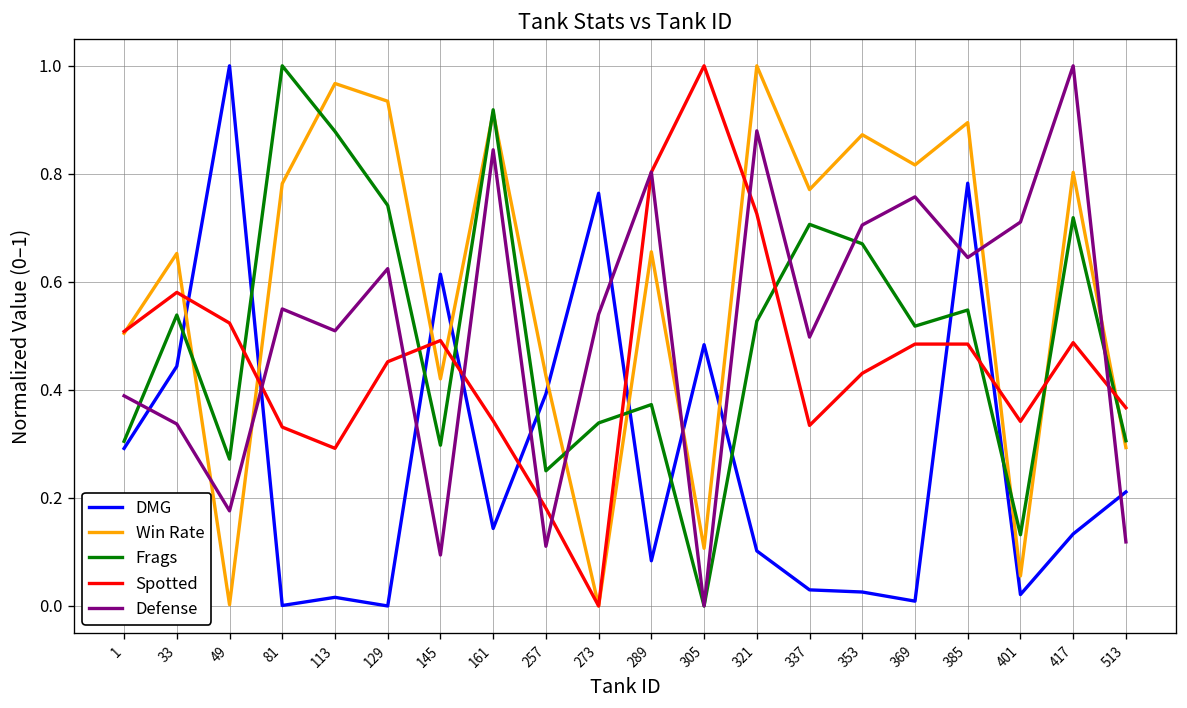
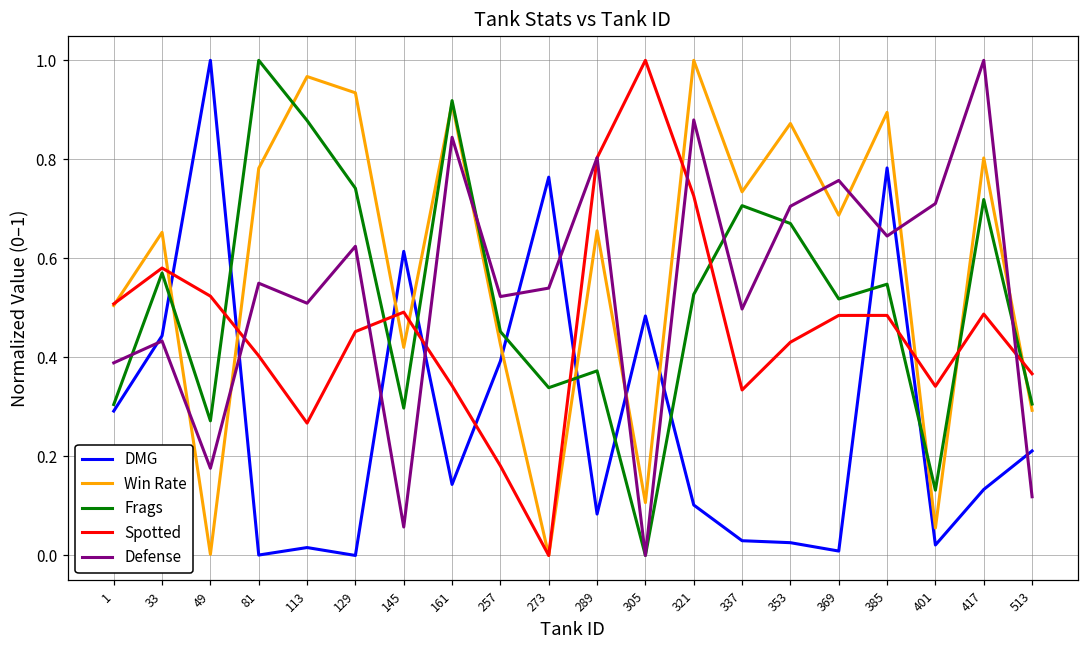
Frags, 33: 0.54 -> 0.57
Defense, 33: 0.34 -> 0.43
Spotted, 81: 0.33 -> 0.40
Spotted, 113: 0.29 -> 0.27
Defense, 145: 0.09 -> 0.06
Frags, 257: 0.25 -> 0.45
Defense, 257: 0.11 -> 0.52
Win Rate, 337: 0.77 -> 0.73
Win Rate, 369: 0.82 -> 0.69
